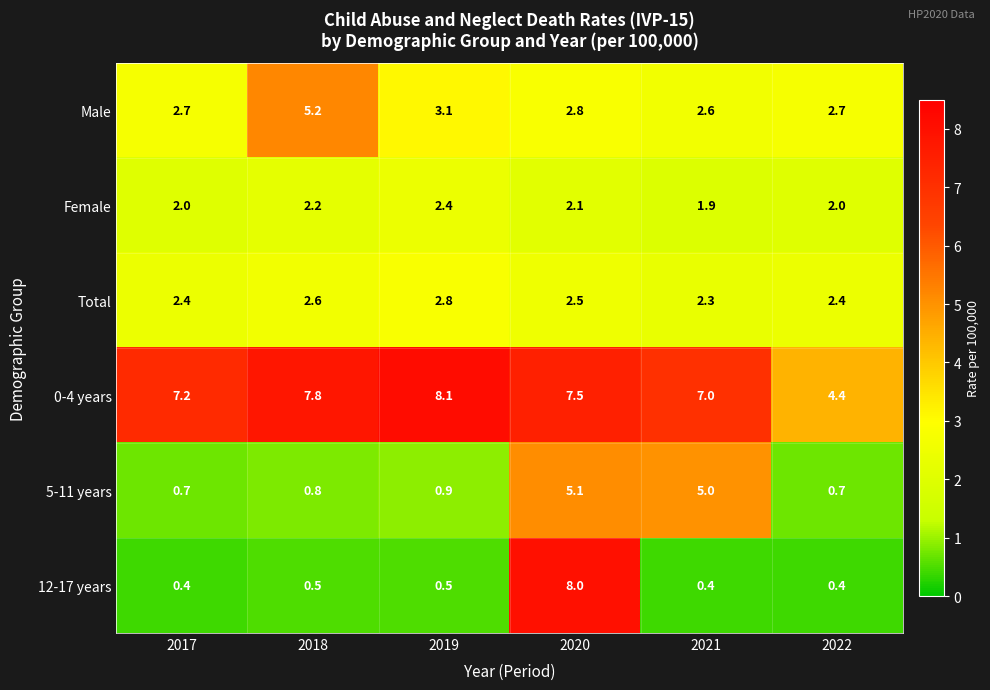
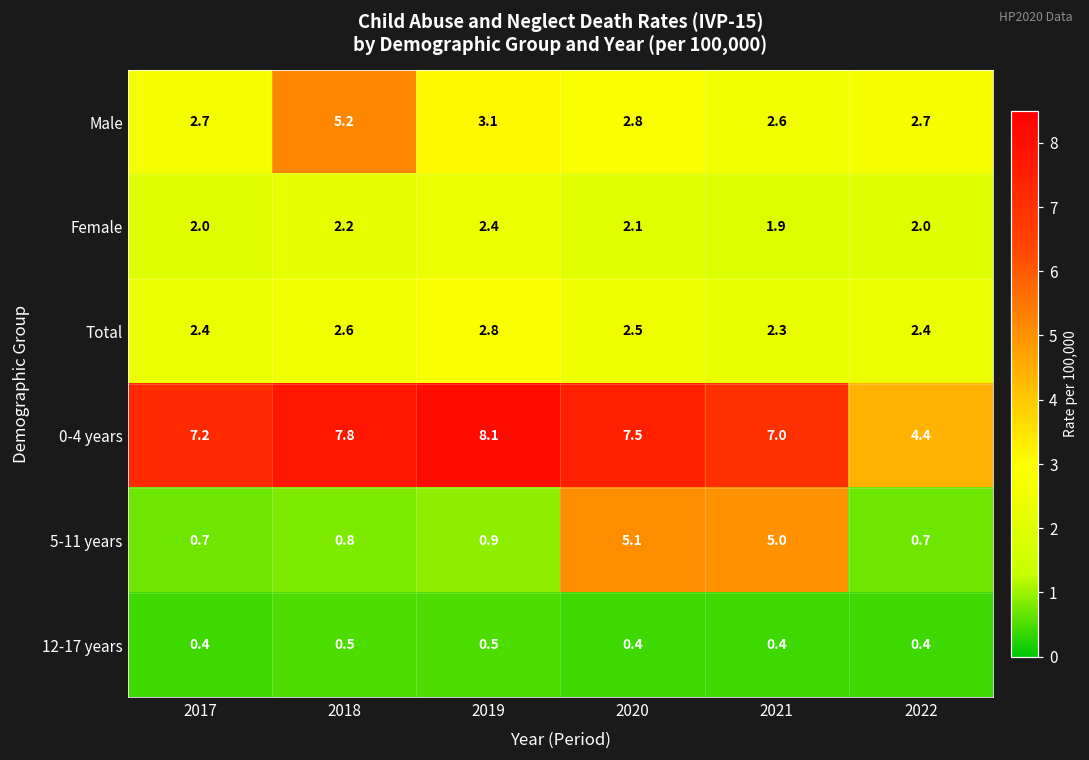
12-17 years, 2020: 8.0 -> 0.4
